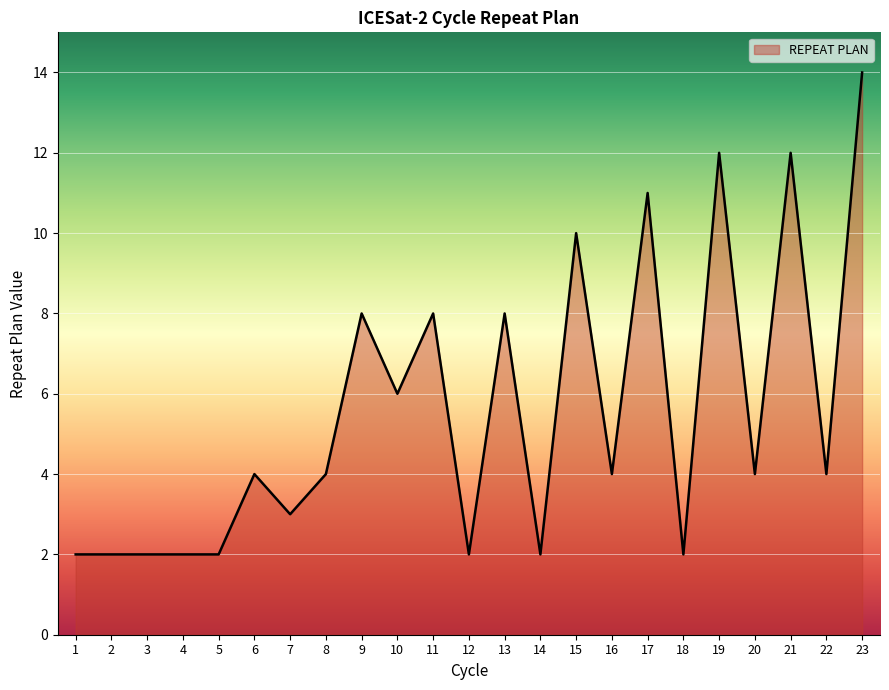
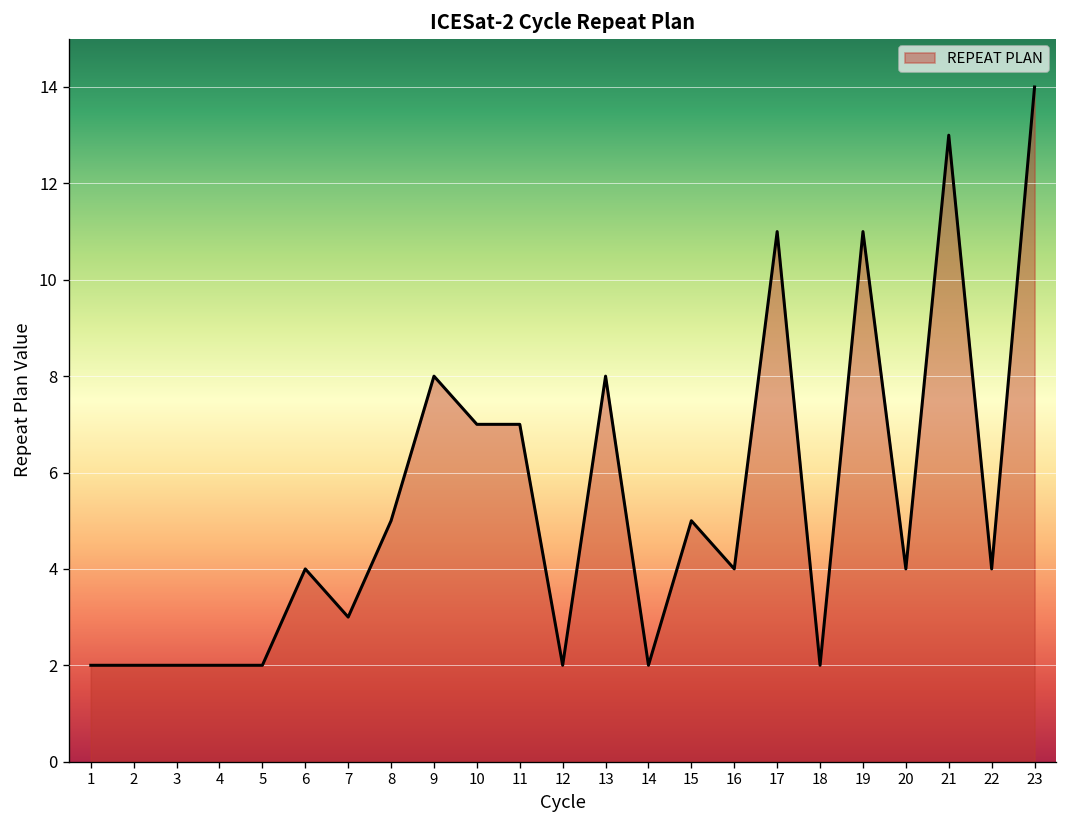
8: 4 -> 5
10: 6 -> 7
11: 8 -> 7
15: 10 -> 5
19: 12 -> 11
21: 12 -> 13
